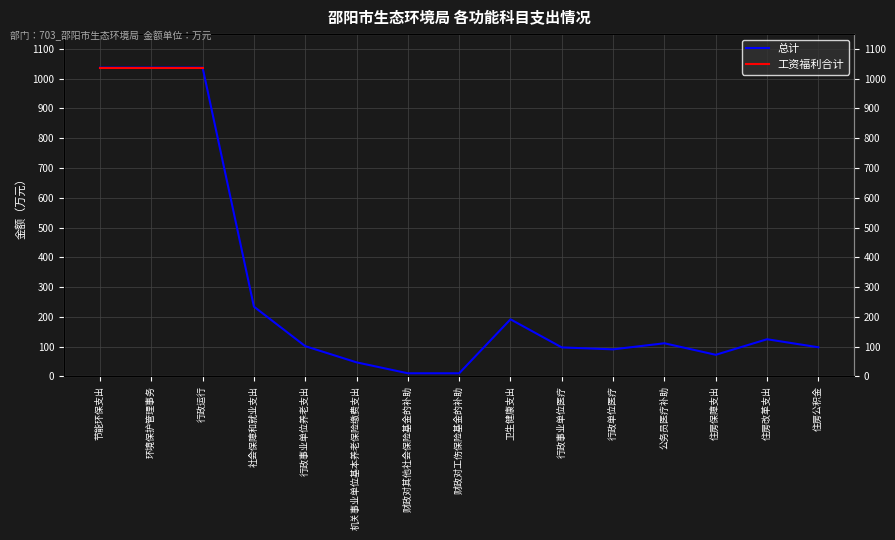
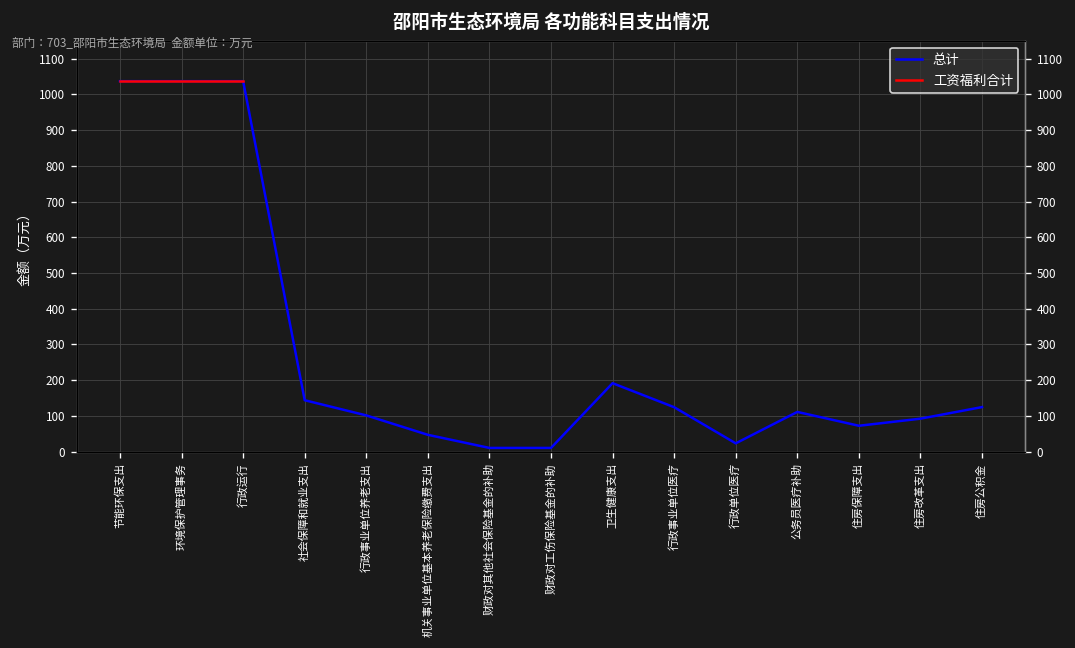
总计, 社会保障和就业支出: 230 -> 140
总计, 行政事业单位医疗: 100 -> 120
总计, 行政单位医疗: 90 -> 20
总计, 住房改革支出: 120 -> 90
总计, 住房公积金: 100 -> 120
